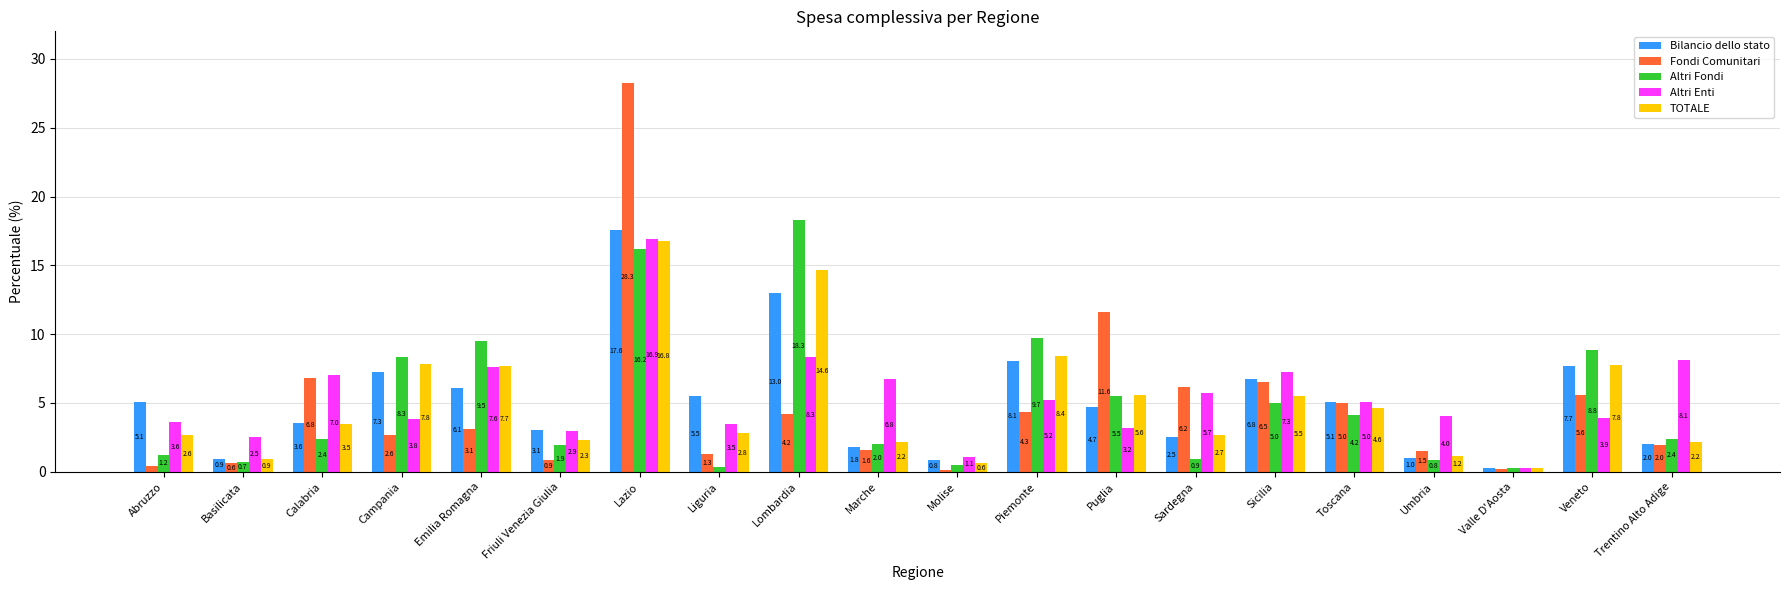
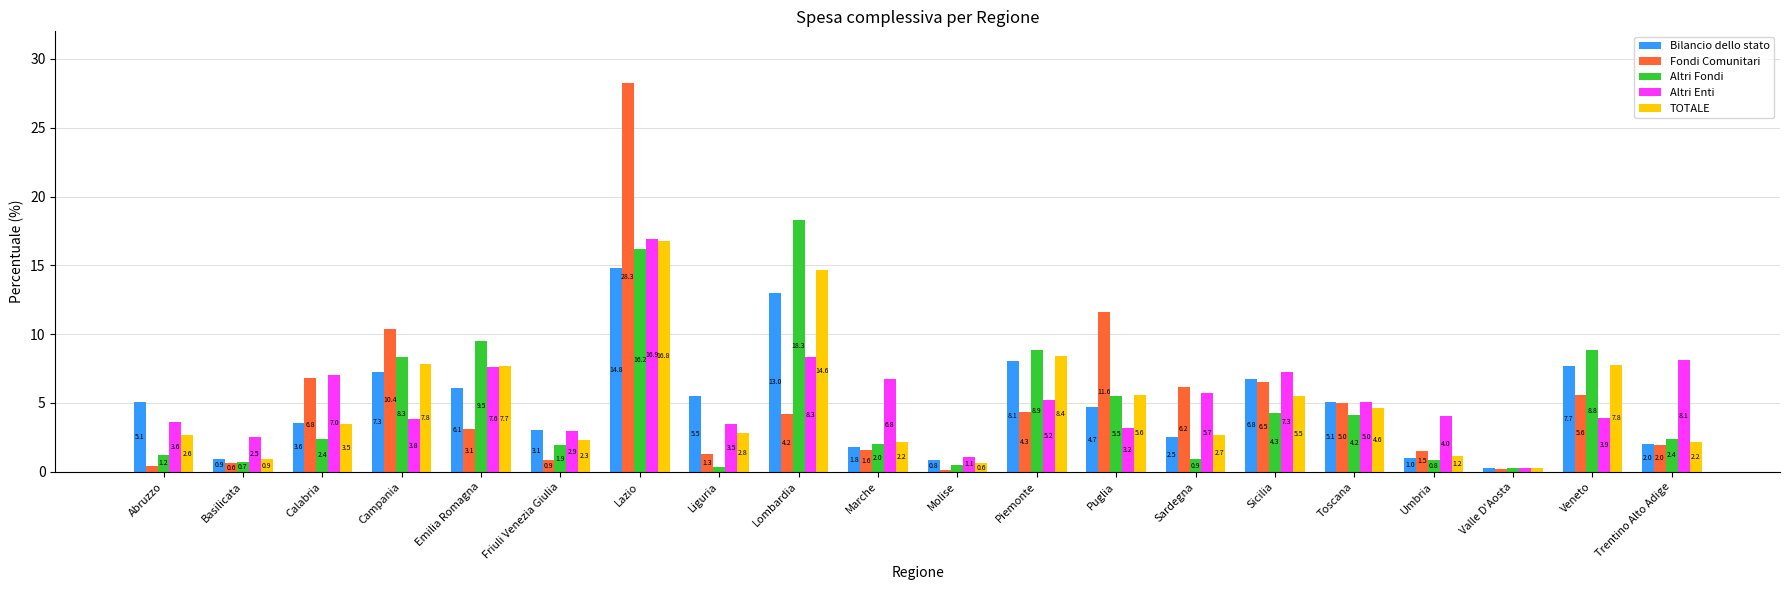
Fondi Comunitari, Campania: 2.6 -> 10.4
Bilancio dello stato, Lazio: 17.6 -> 14.8
Altri Fondi, Piemonte: 9.7 -> 8.9
Altri Fondi, Sicilia: 5.0 -> 4.3
